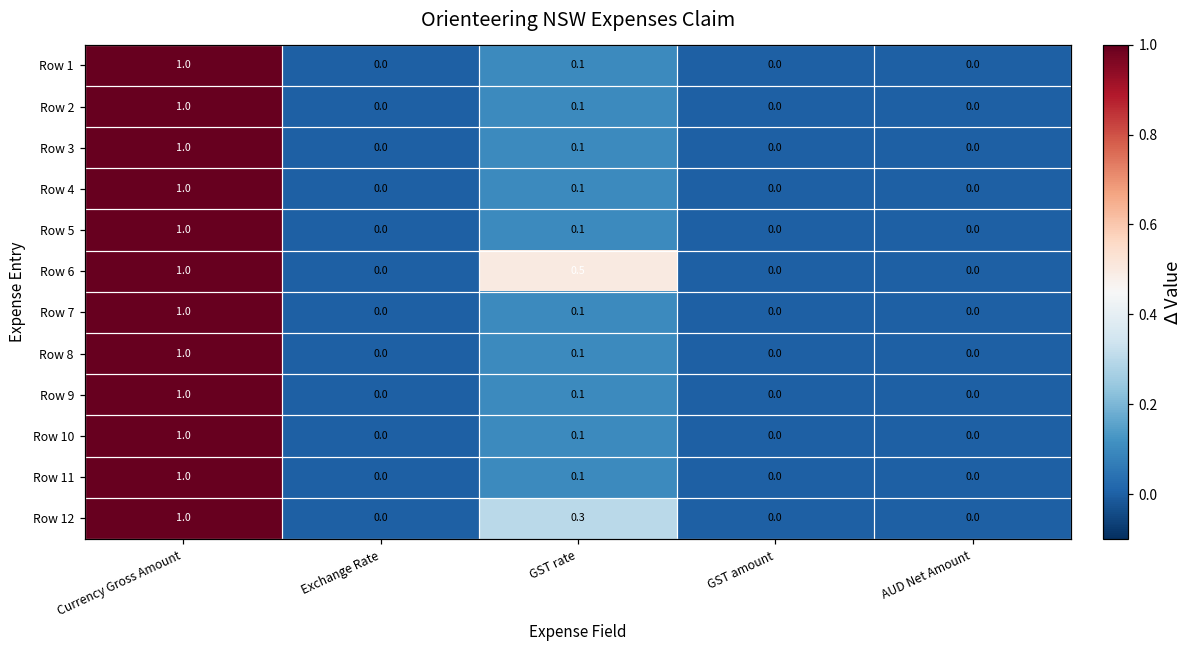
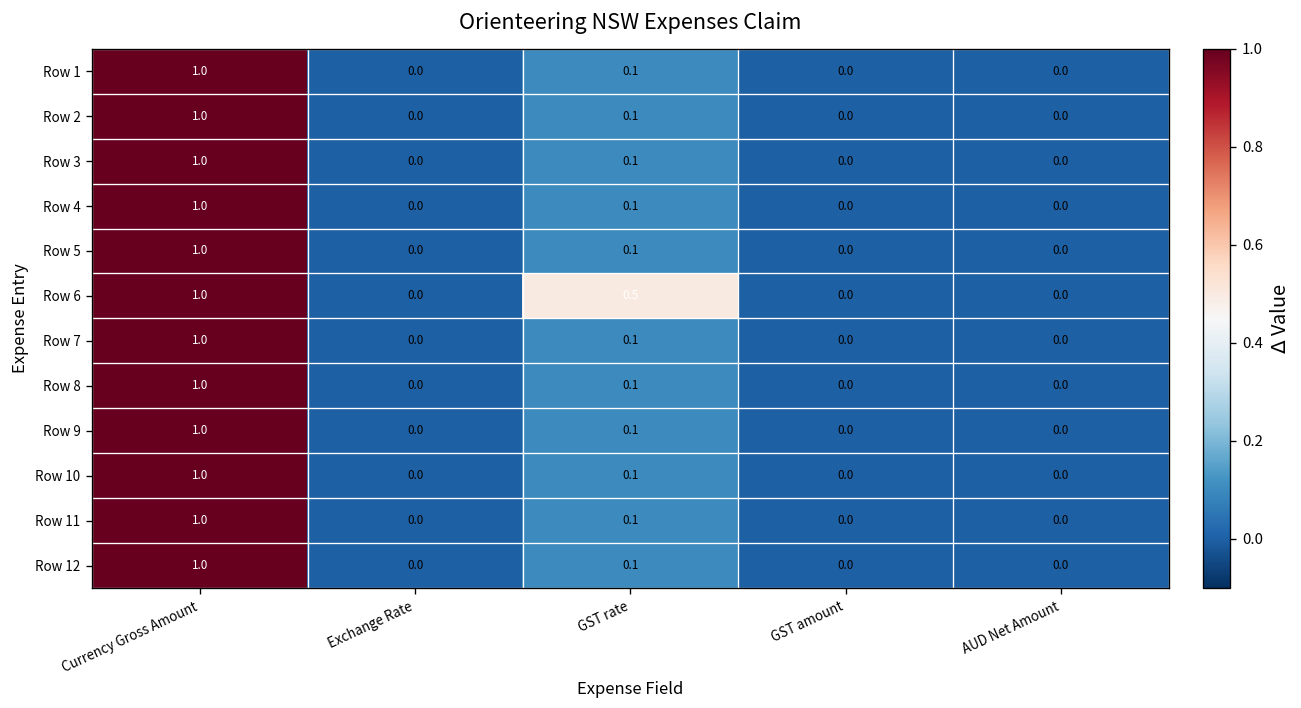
Row 12, GST rate: 0.3 -> 0.1
